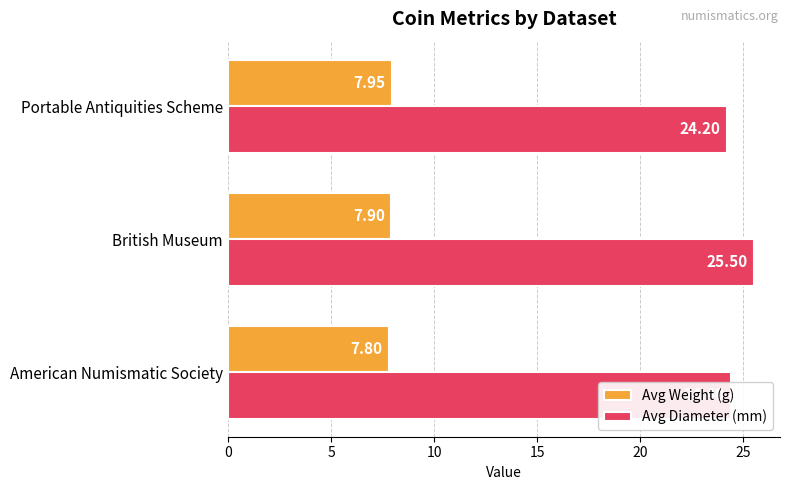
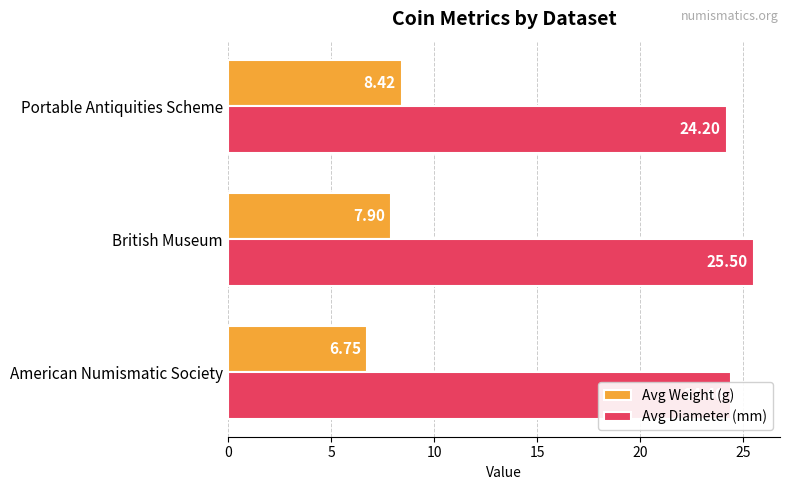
Avg Weight (g), Portable Antiquities Scheme: 7.95 -> 8.42
Avg Weight (g), American Numismatic Society: 7.80 -> 6.75
